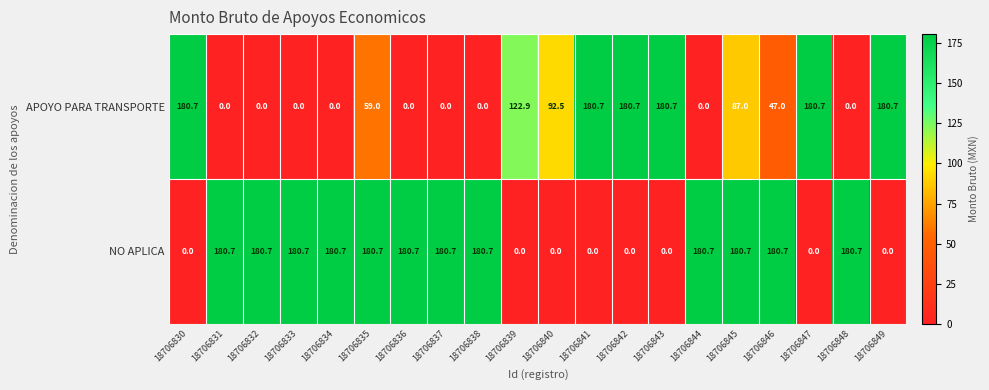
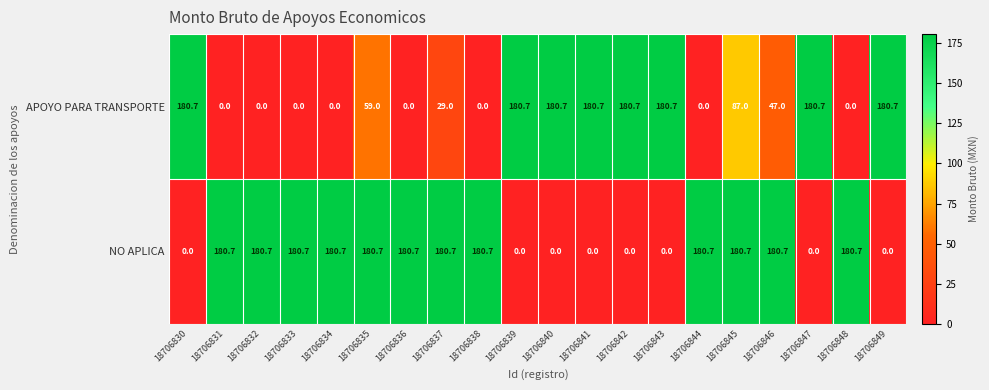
APOYO PARA TRANSPORTE, 18706837: 0.0 -> 29.0
APOYO PARA TRANSPORTE, 18706839: 122.9 -> 180.7
APOYO PARA TRANSPORTE, 18706840: 92.5 -> 180.7
